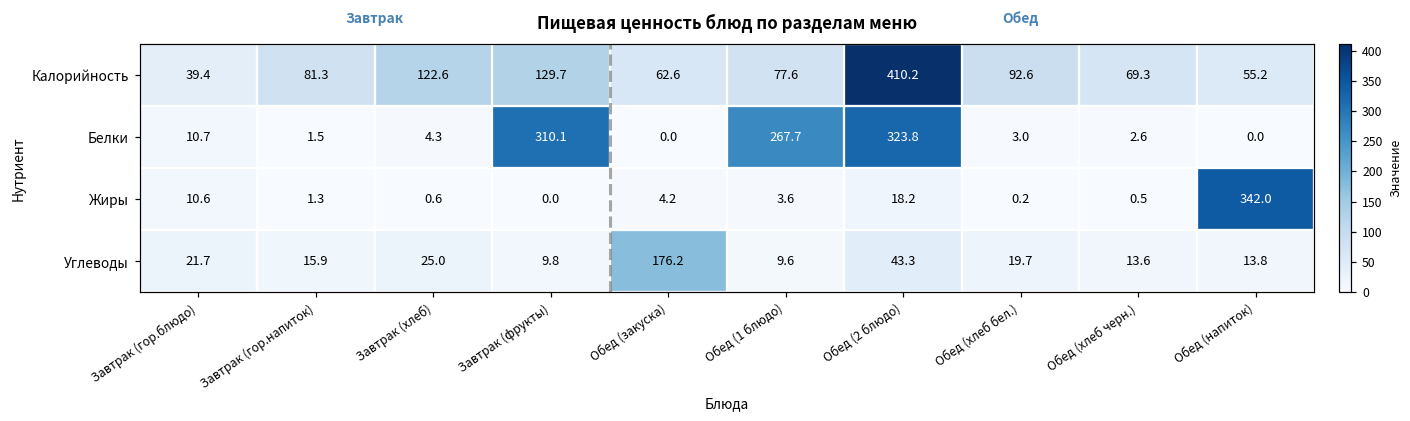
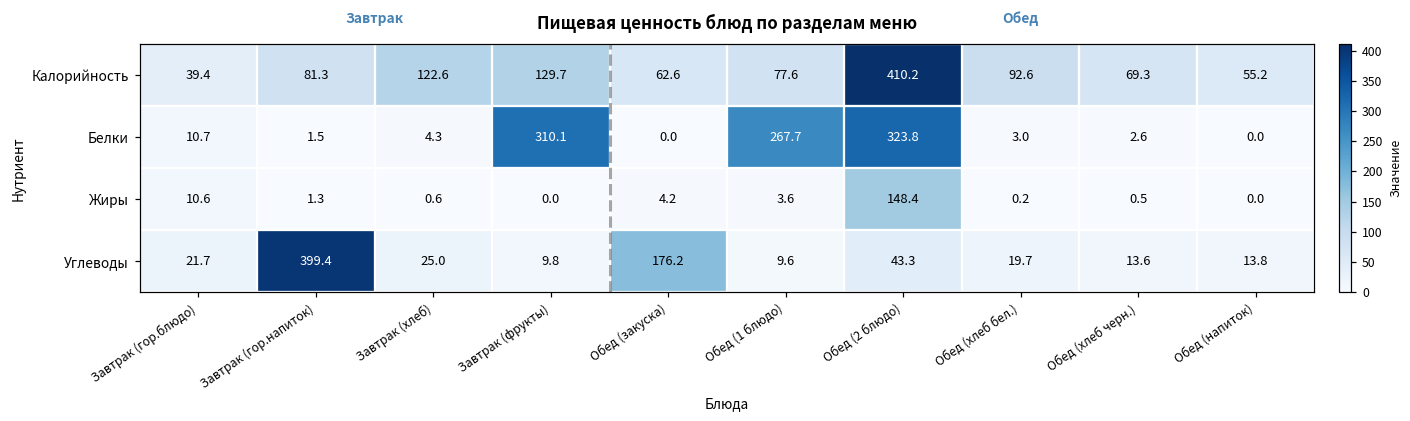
Жиры, Обед (2 блюдо): 18.2 -> 148.4
Жиры, Обед (напиток): 342.0 -> 0.0
Углеводы, Завтрак (гор.напиток): 15.9 -> 399.4
